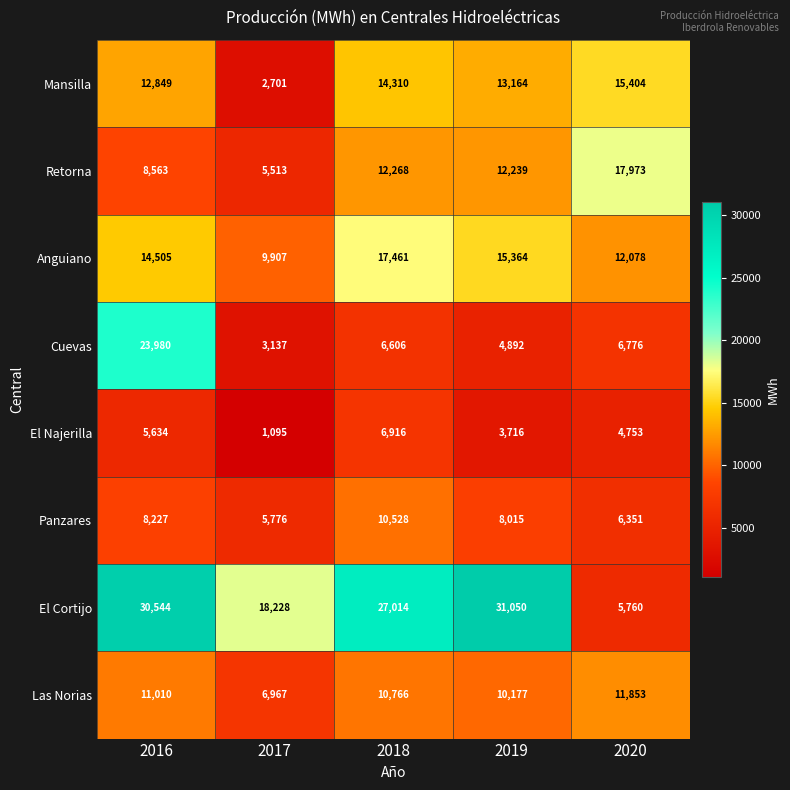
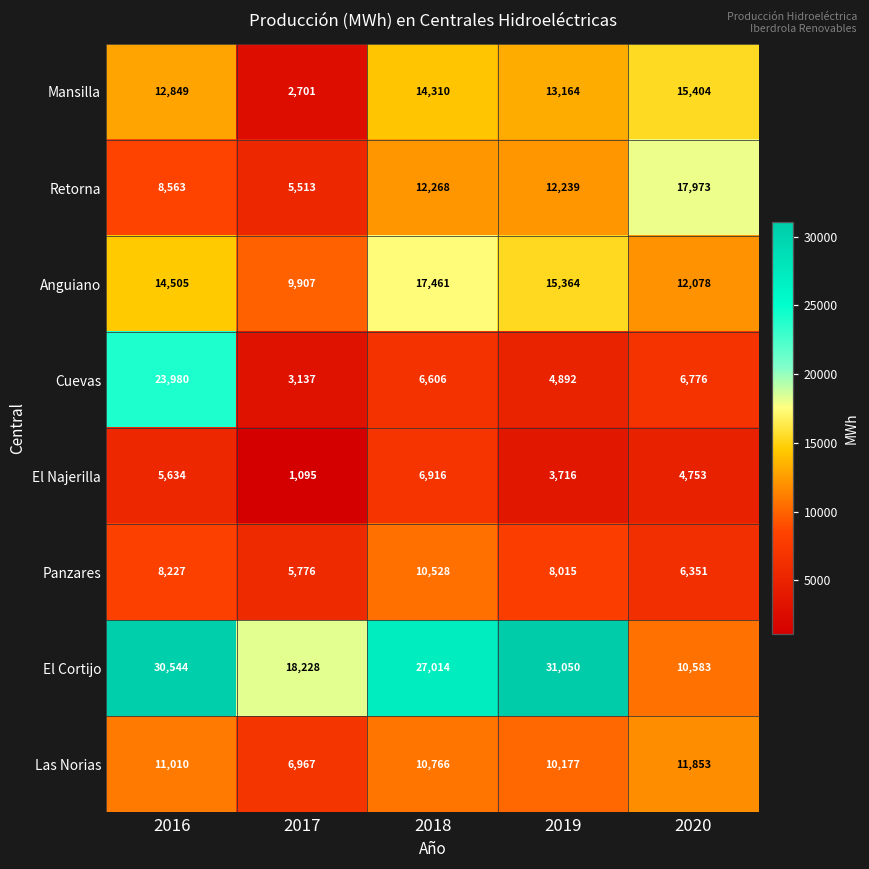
El Cortijo, 2020: 5,760 -> 10,583
